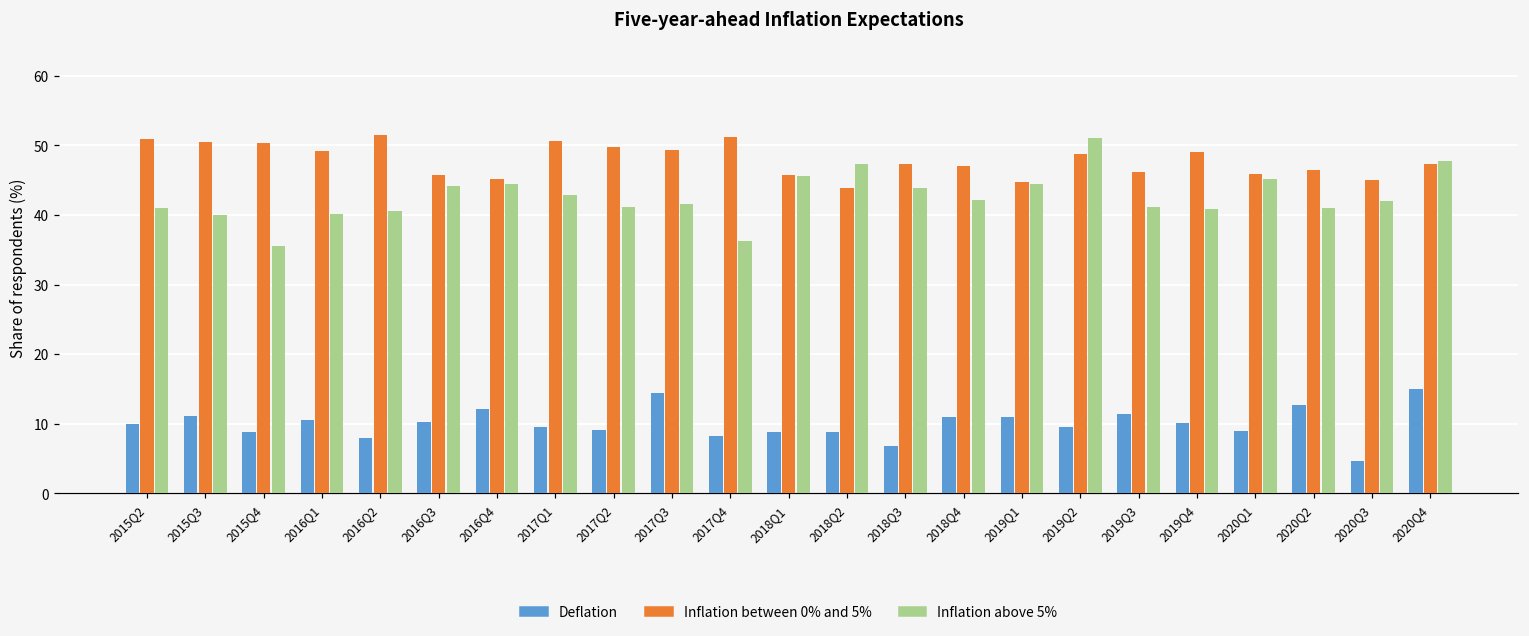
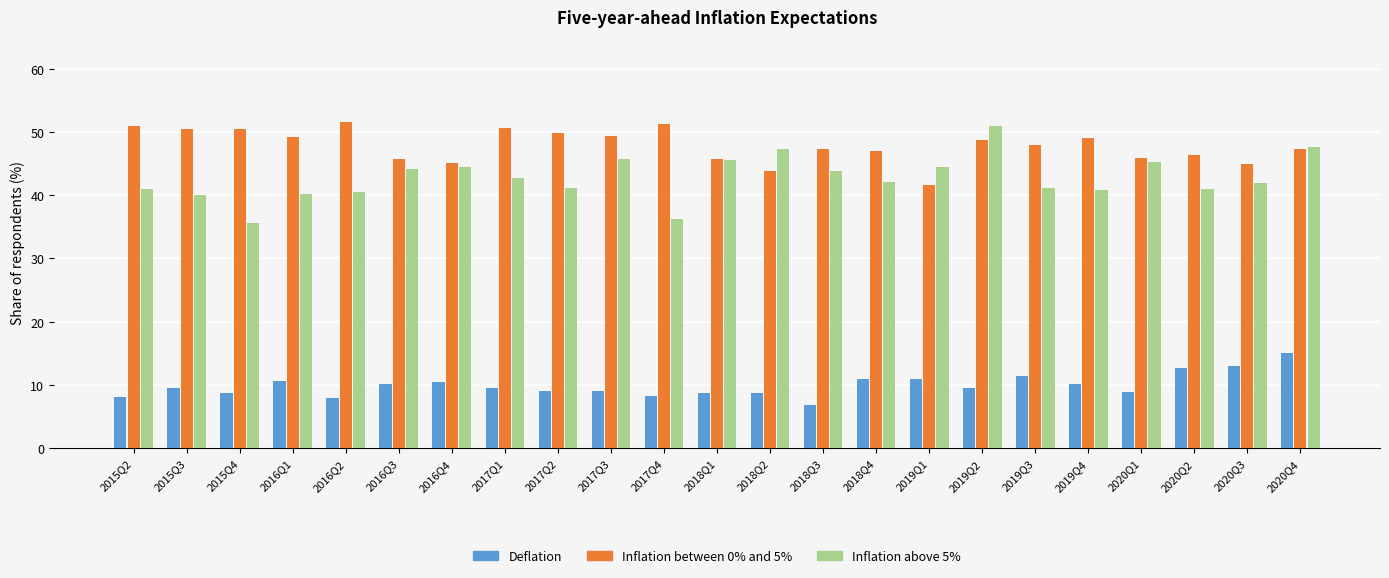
Deflation, 2015Q2: 10 -> 8
Deflation, 2015Q3: 11 -> 10
Deflation, 2016Q4: 12 -> 11
Deflation, 2017Q3: 14 -> 9
Inflation above 5%, 2017Q3: 42 -> 46
Inflation between 0% and 5%, 2019Q1: 45 -> 42
Inflation between 0% and 5%, 2019Q3: 46 -> 48
Deflation, 2020Q3: 5 -> 13
